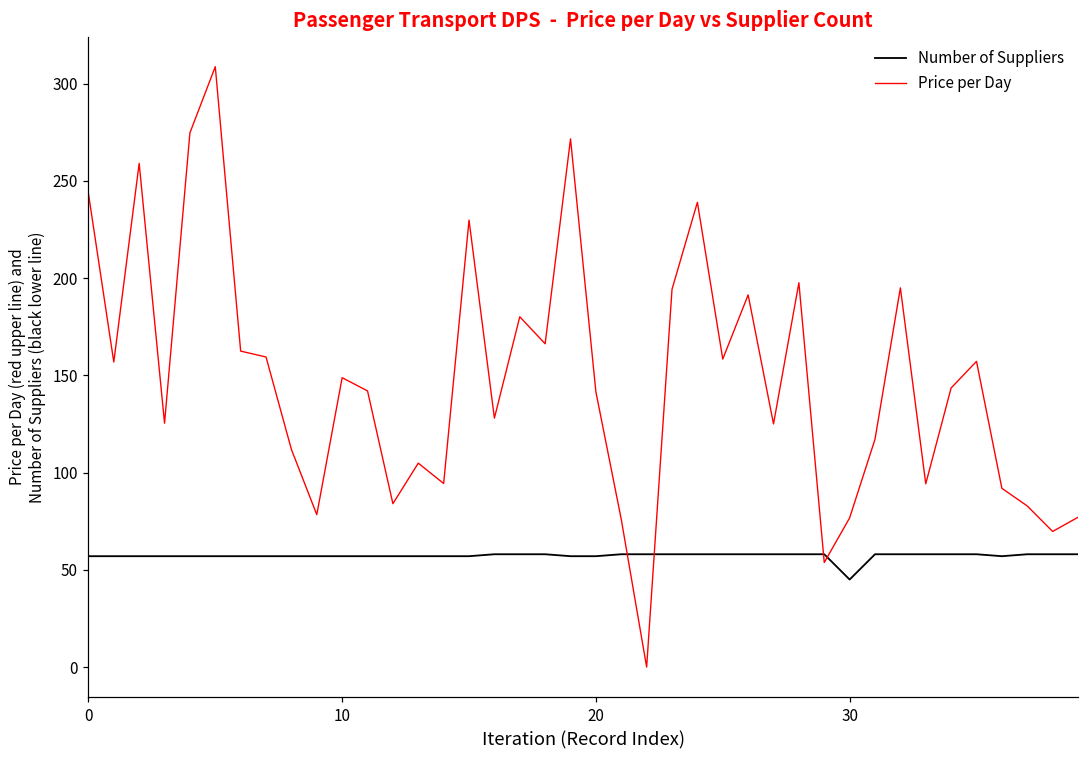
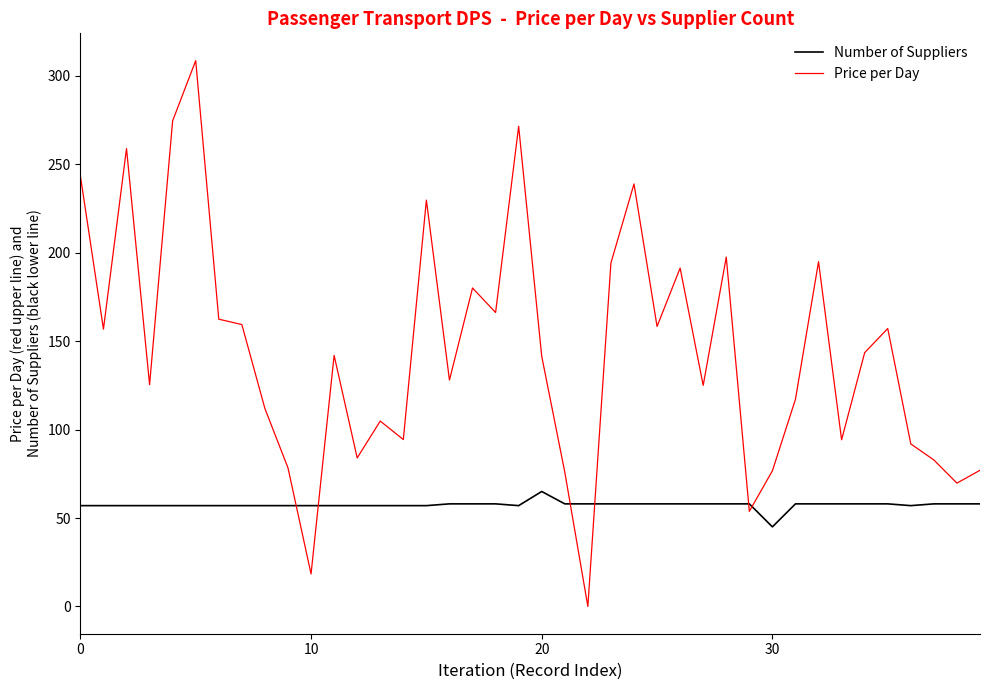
Price per Day, 10: 149 -> 18
Number of Suppliers, 20: 57 -> 65
